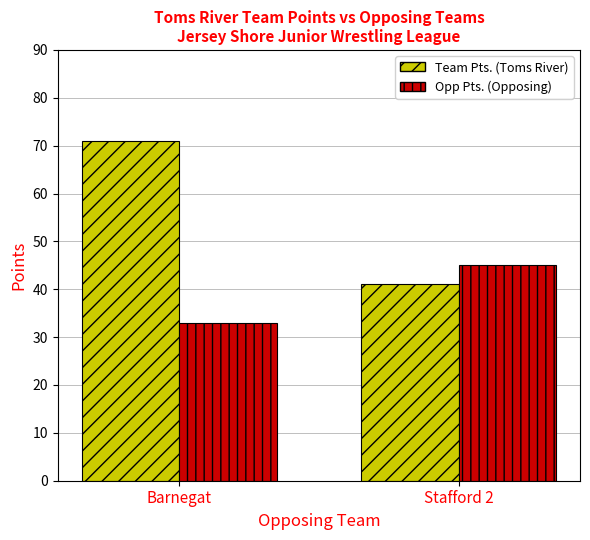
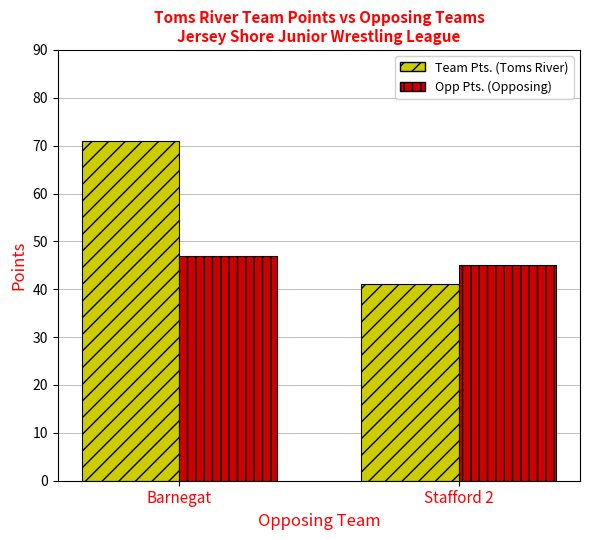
Opp Pts. (Opposing), Barnegat: 33 -> 47
